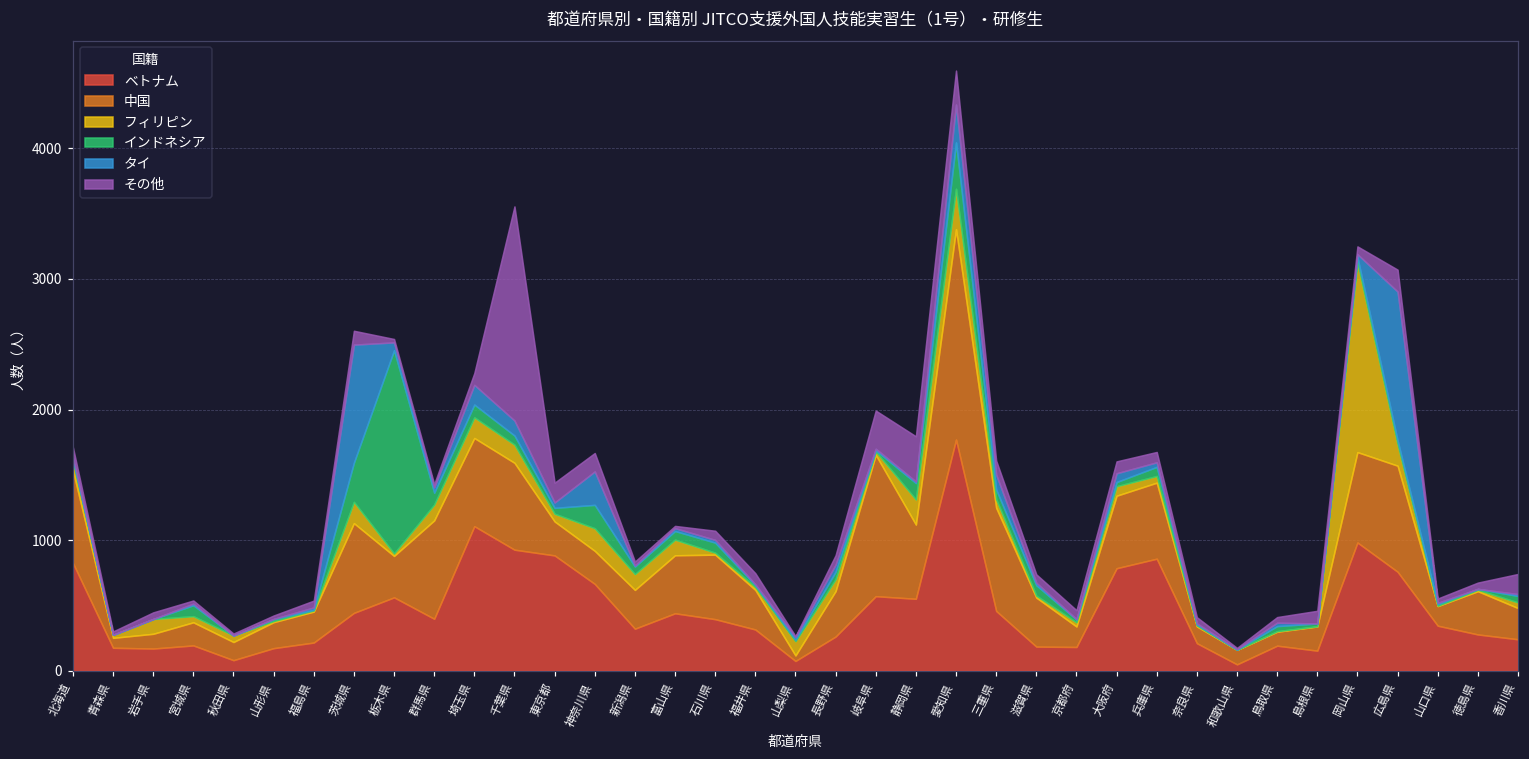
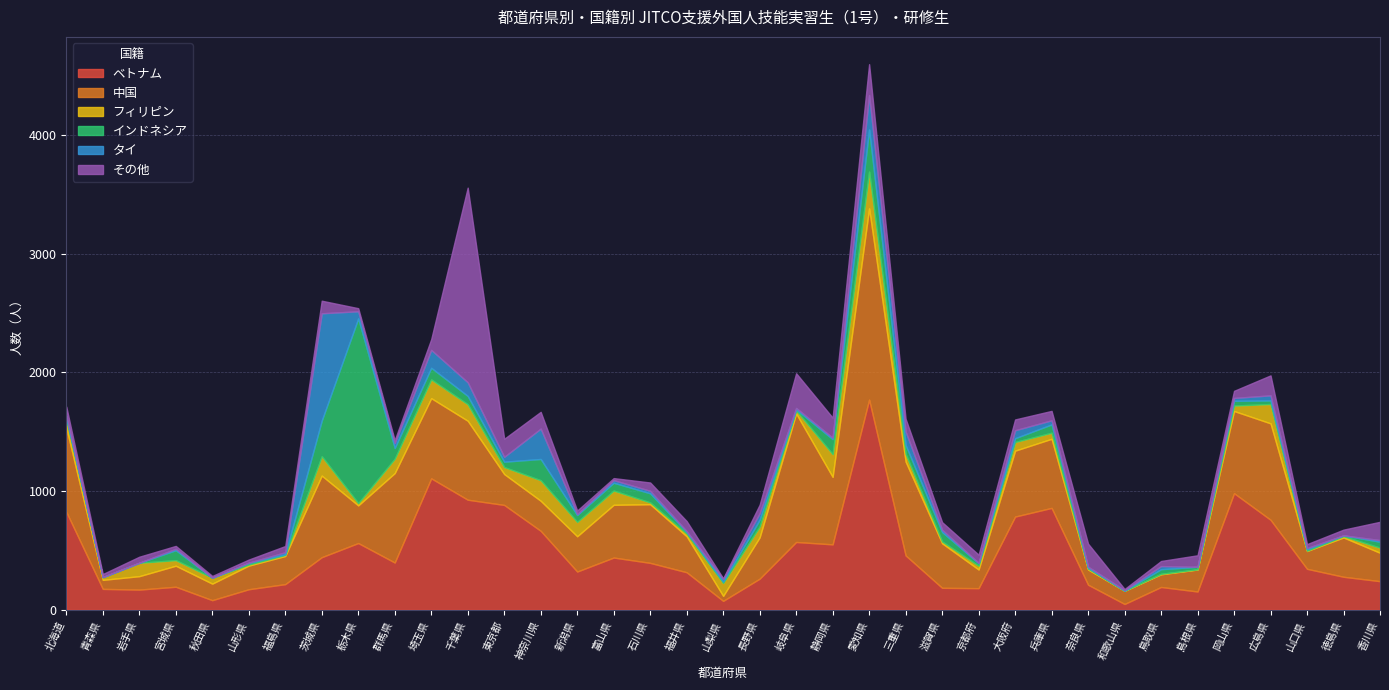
その他, 静岡県: 350 -> 170
その他, 奈良県: 50 -> 190
フィリピン, 岡山県: 1450 -> 50
タイ, 広島県: 1140 -> 40
